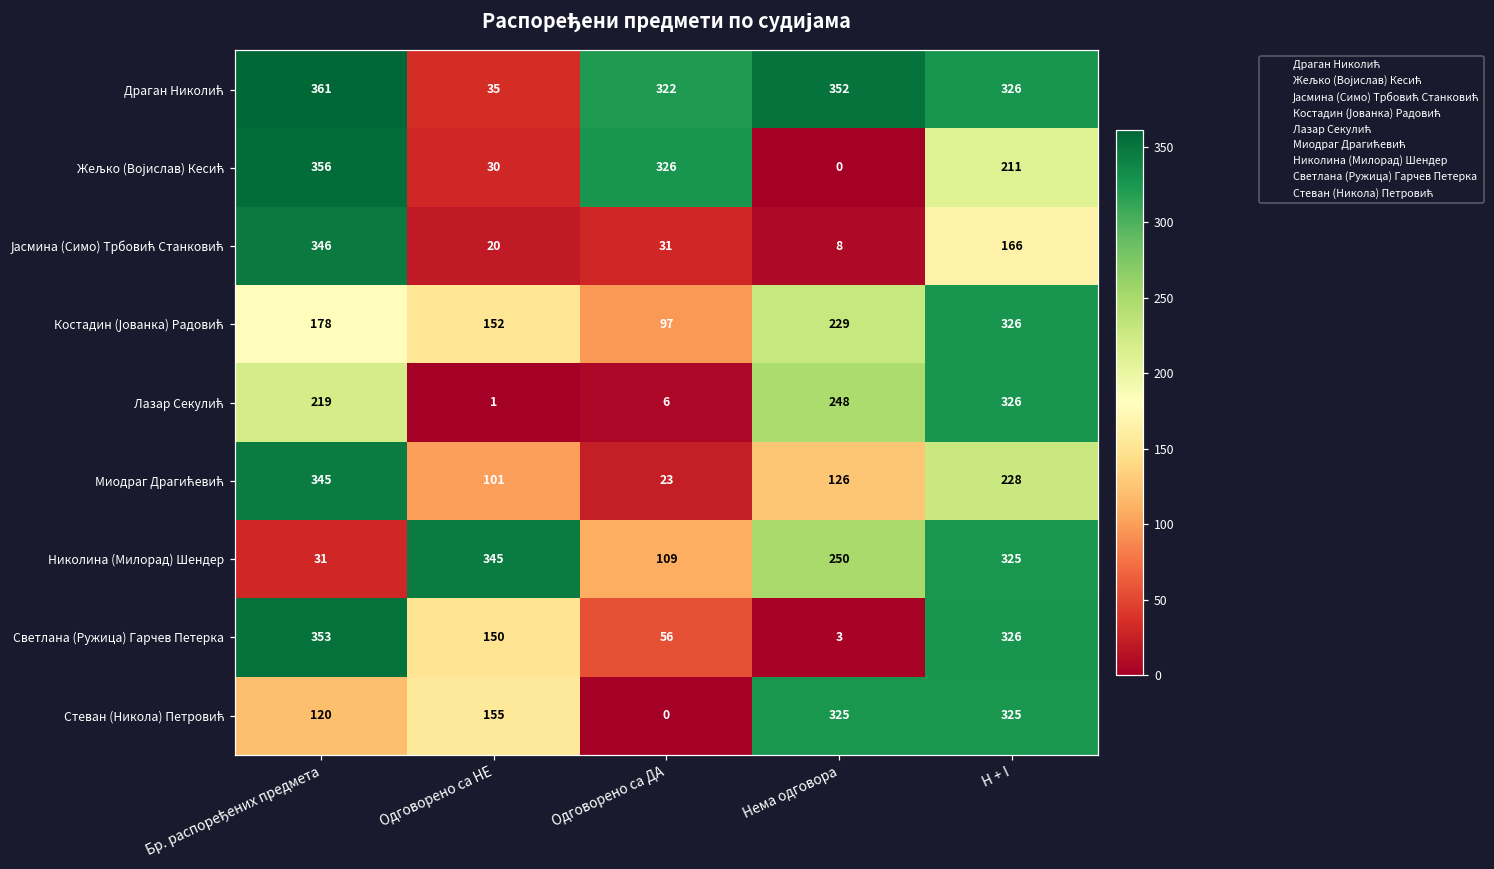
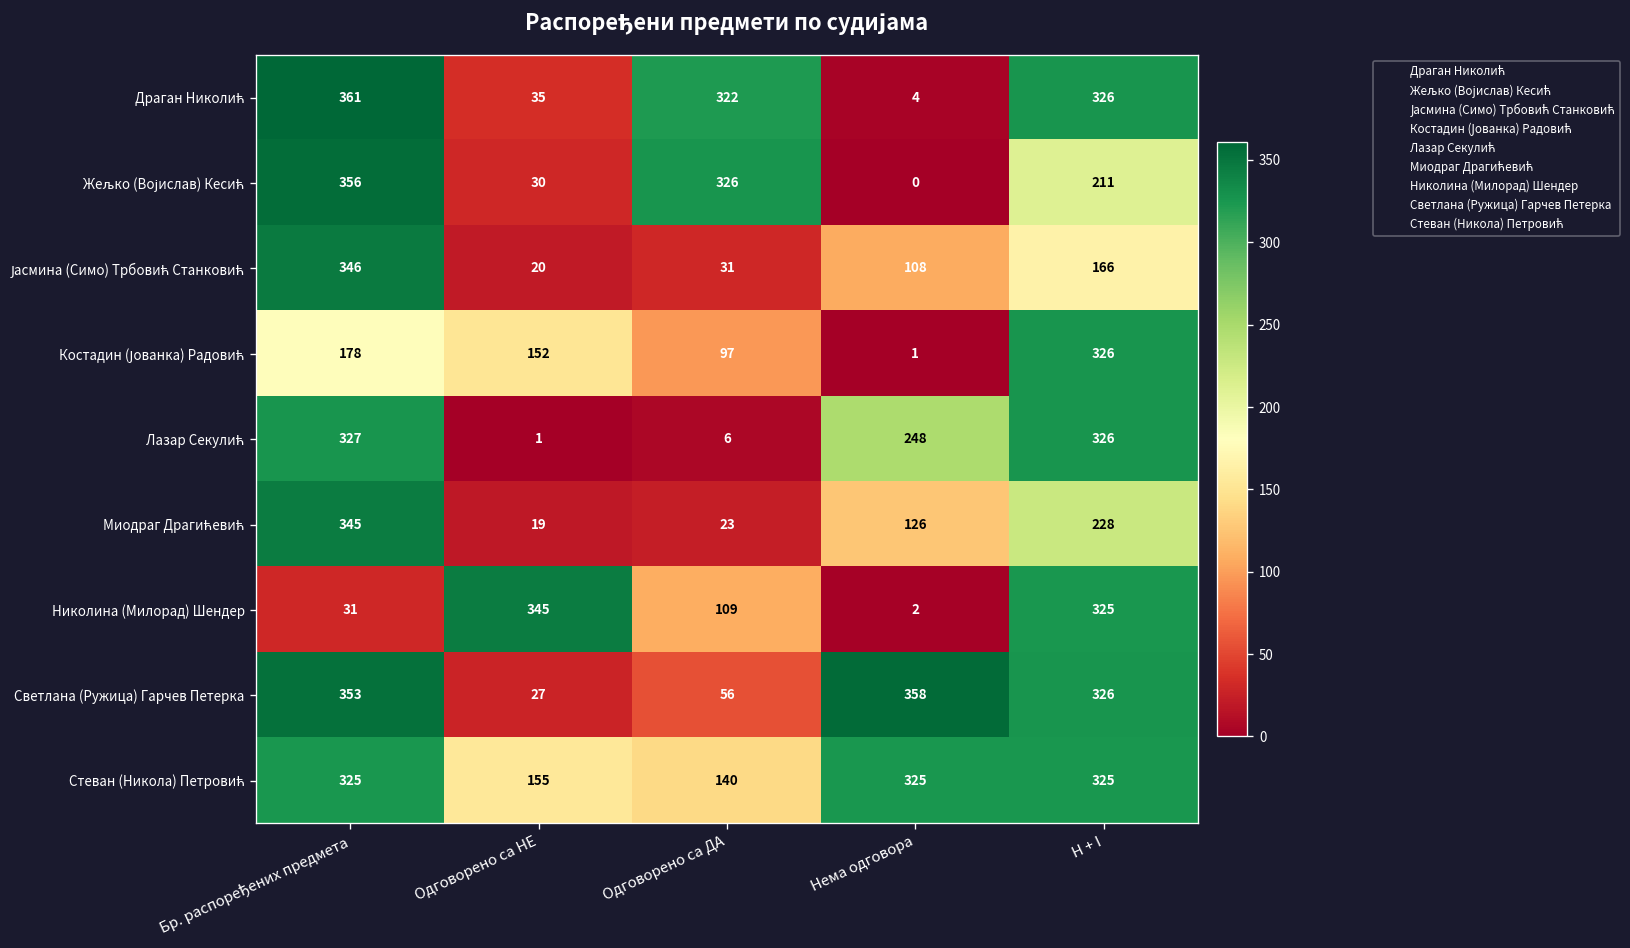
Драган Николић, Нема одговора: 352 -> 4
Јасмина (Симо) Трбовић Станковић, Нема одговора: 8 -> 108
Костадин (Јованка) Радовић, Нема одговора: 229 -> 1
Лазар Секулић, Бр. распоређених предмета: 219 -> 327
Миодраг Драгићевић, Одговорено са НЕ: 101 -> 19
Николина (Милорад) Шендер, Нема одговора: 250 -> 2
Светлана (Ружица) Гарчев Петерка, Одговорено са НЕ: 150 -> 27
Светлана (Ружица) Гарчев Петерка, Нема одговора: 3 -> 358
Стеван (Никола) Петровић, Бр. распоређених предмета: 120 -> 325
Стеван (Никола) Петровић, Одговорено са ДА: 0 -> 140
